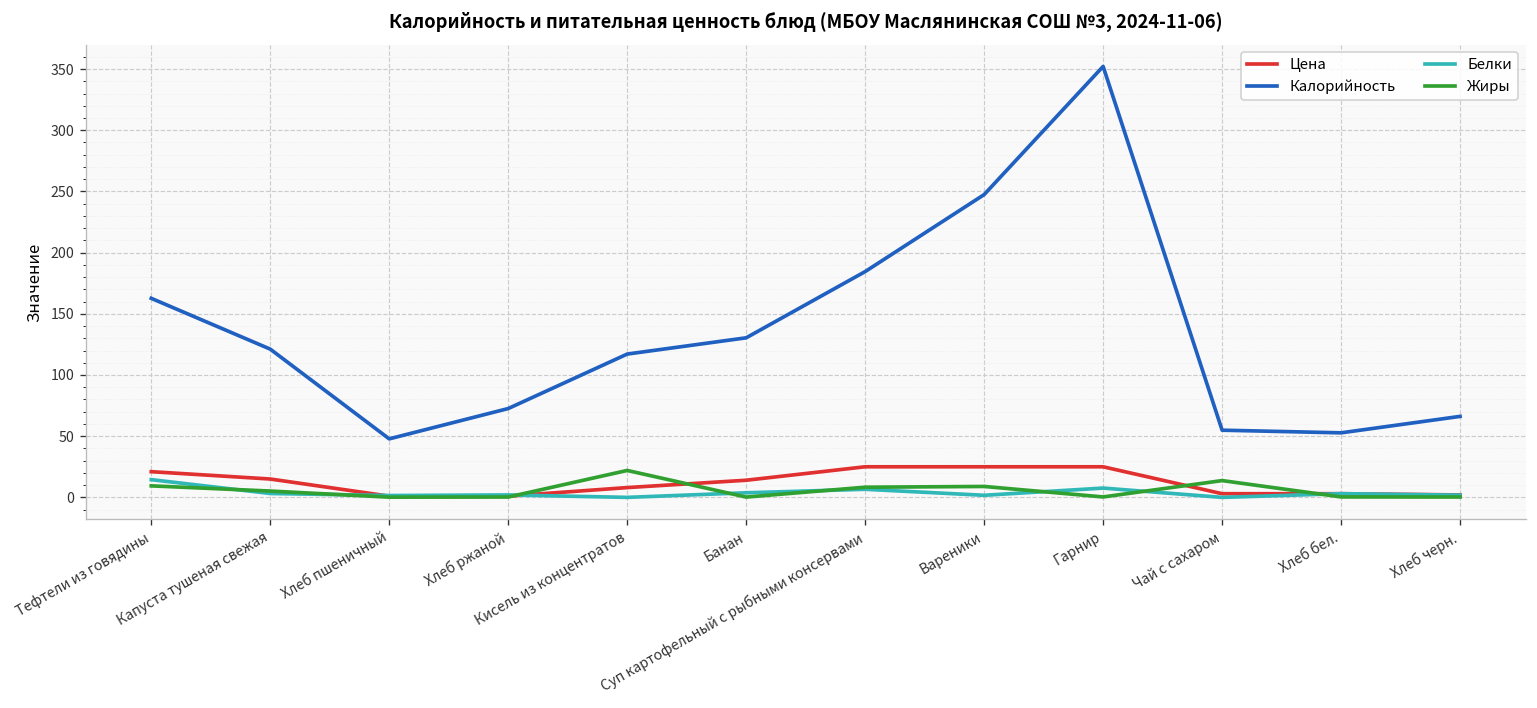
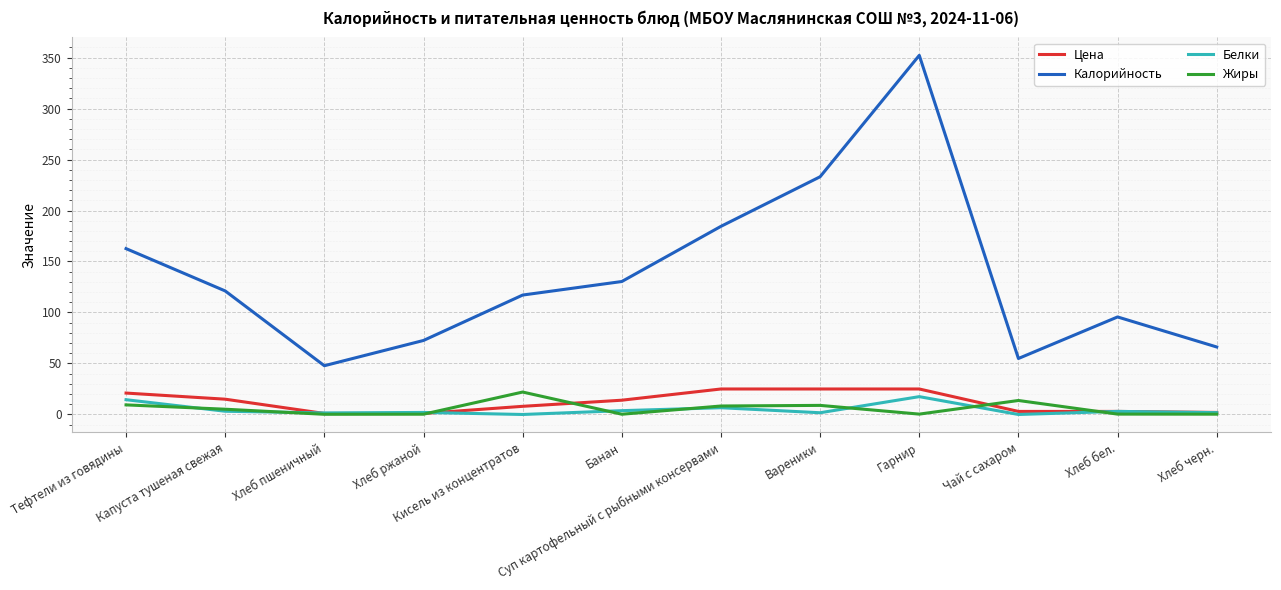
Калорийность, Вареники: 247 -> 233
Белки, Гарнир: 8 -> 18
Калорийность, Хлеб бел.: 53 -> 96
